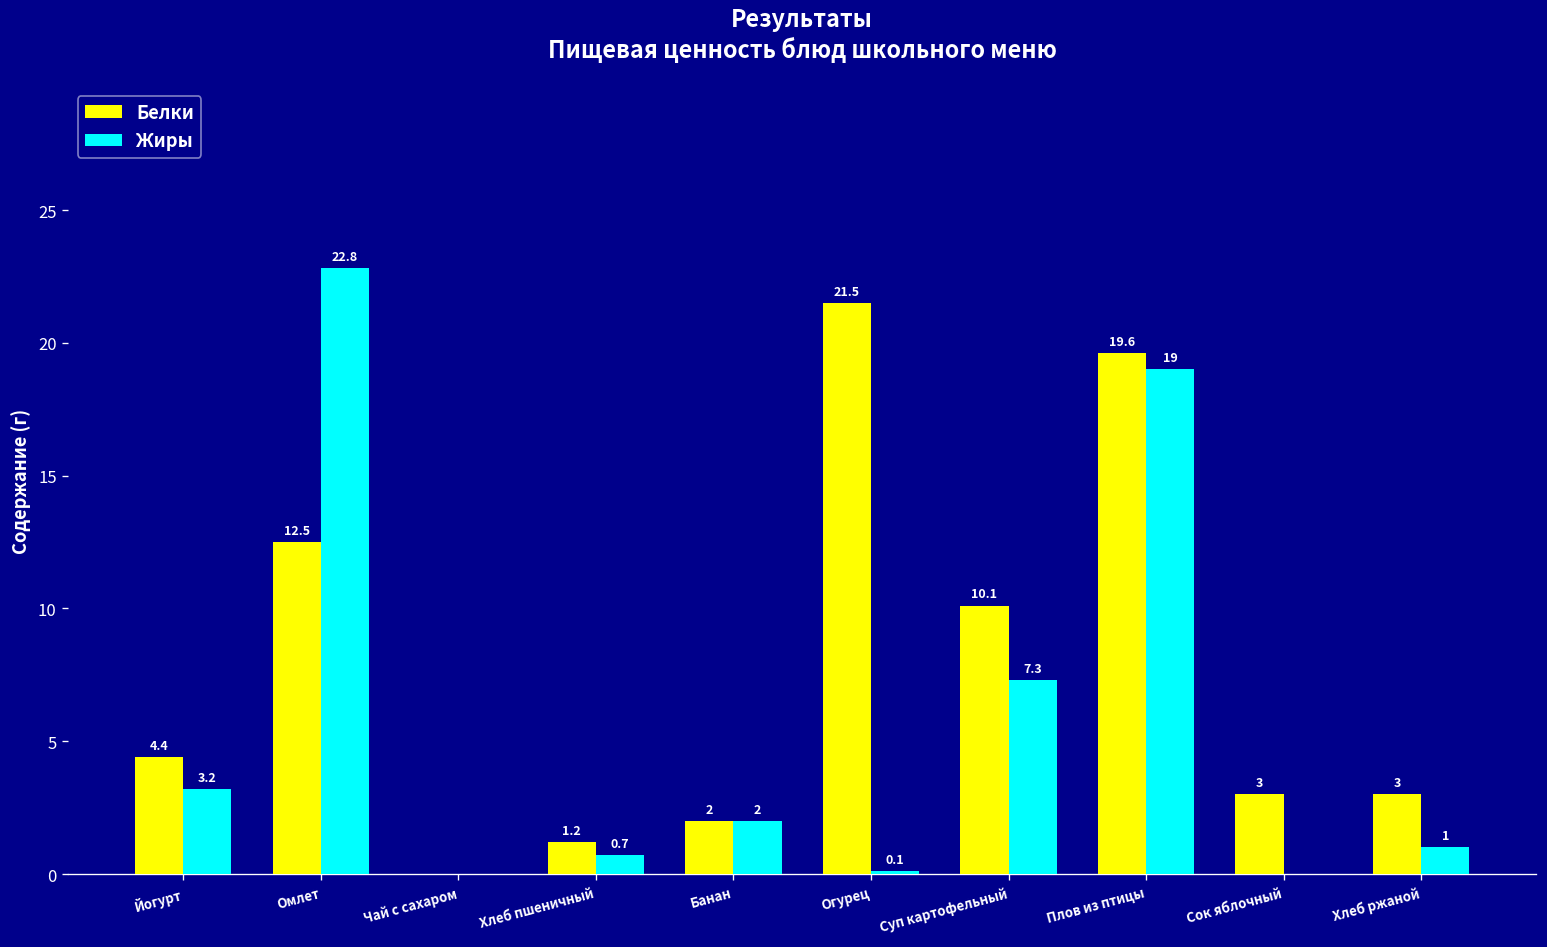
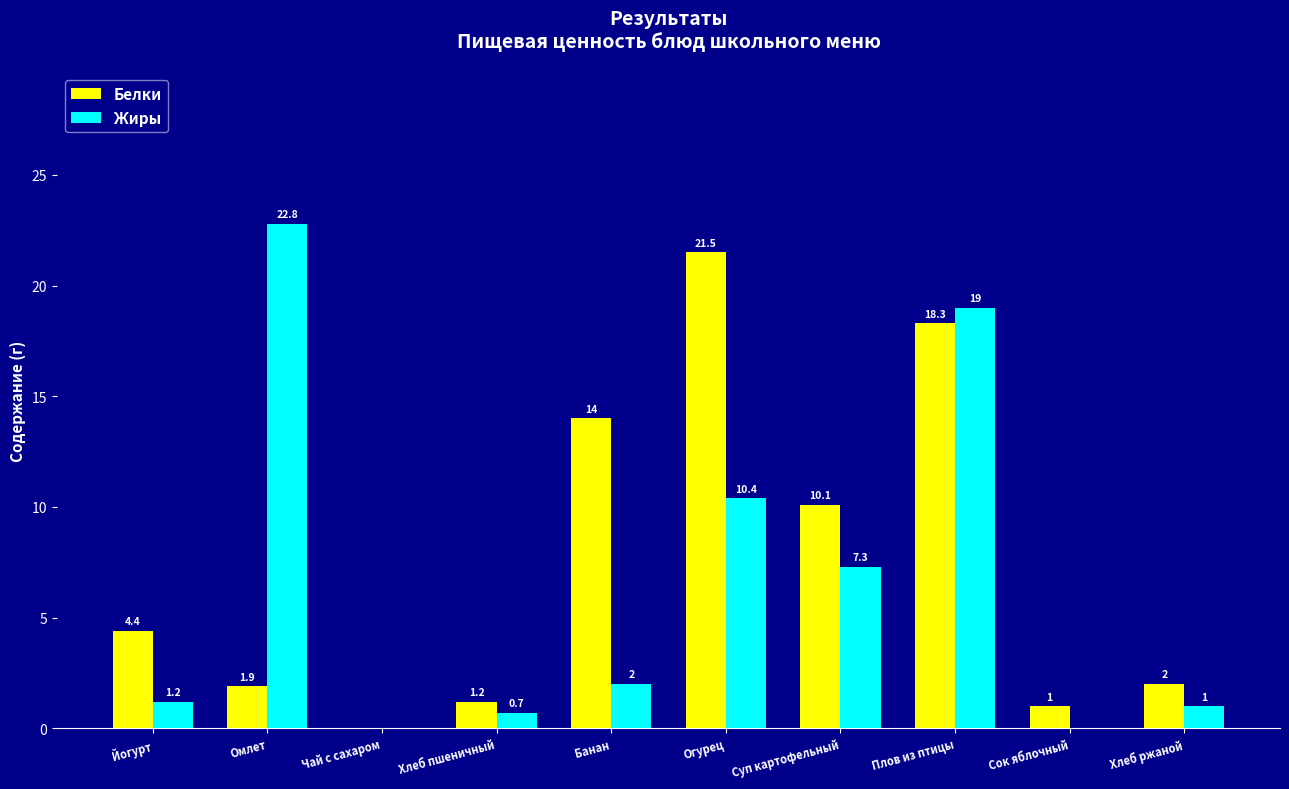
Жиры, Йогурт: 3.2 -> 1.2
Белки, Омлет: 12.5 -> 1.9
Белки, Банан: 2 -> 14
Жиры, Огурец: 0.1 -> 10.4
Белки, Плов из птицы: 19.6 -> 18.3
Белки, Сок яблочный: 3 -> 1
Белки, Хлеб ржаной: 3 -> 2
